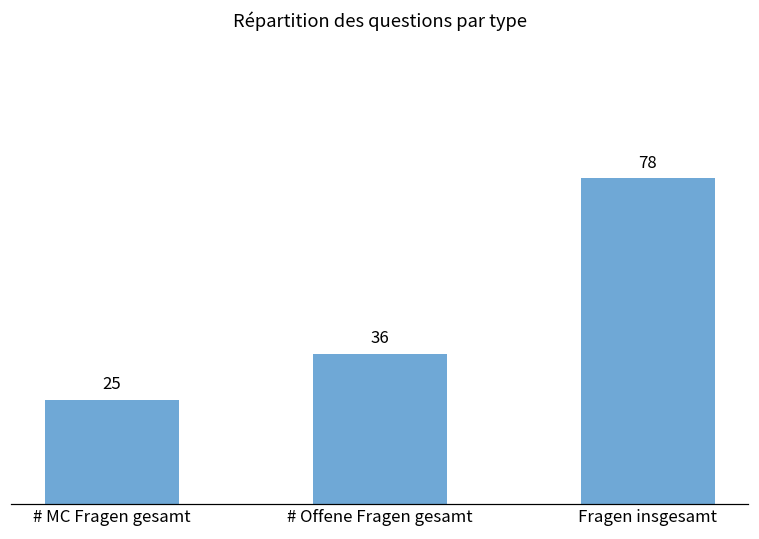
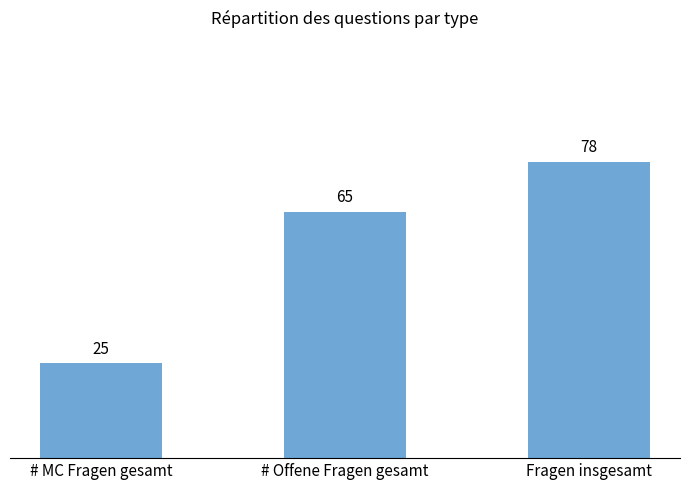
# Offene Fragen gesamt: 36 -> 65
